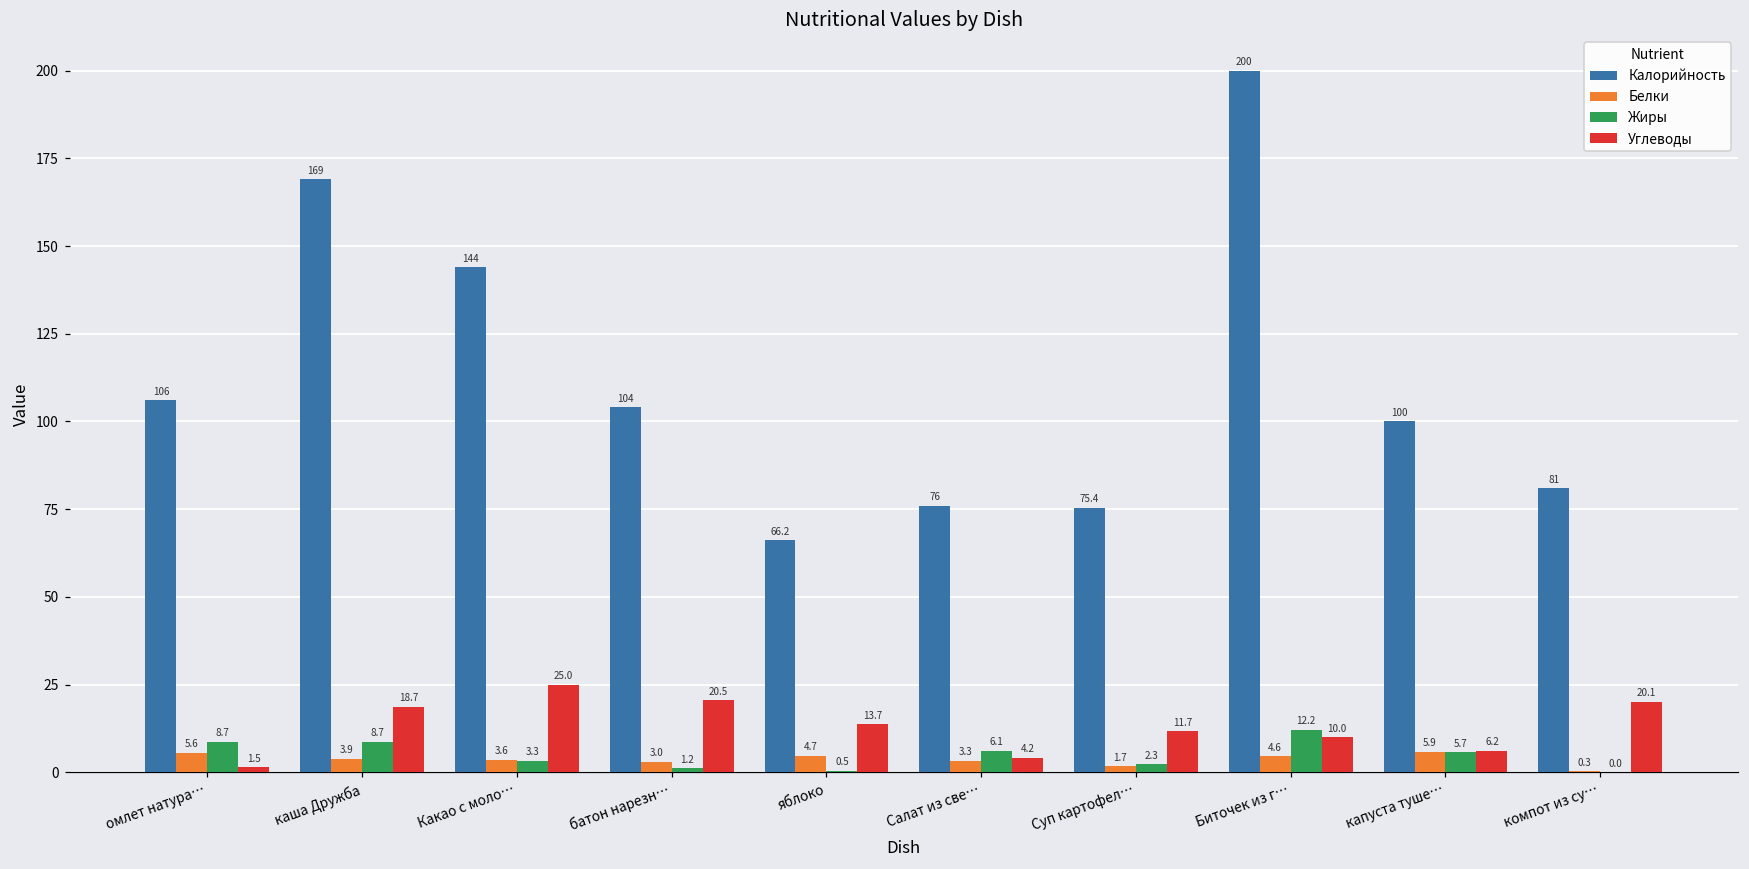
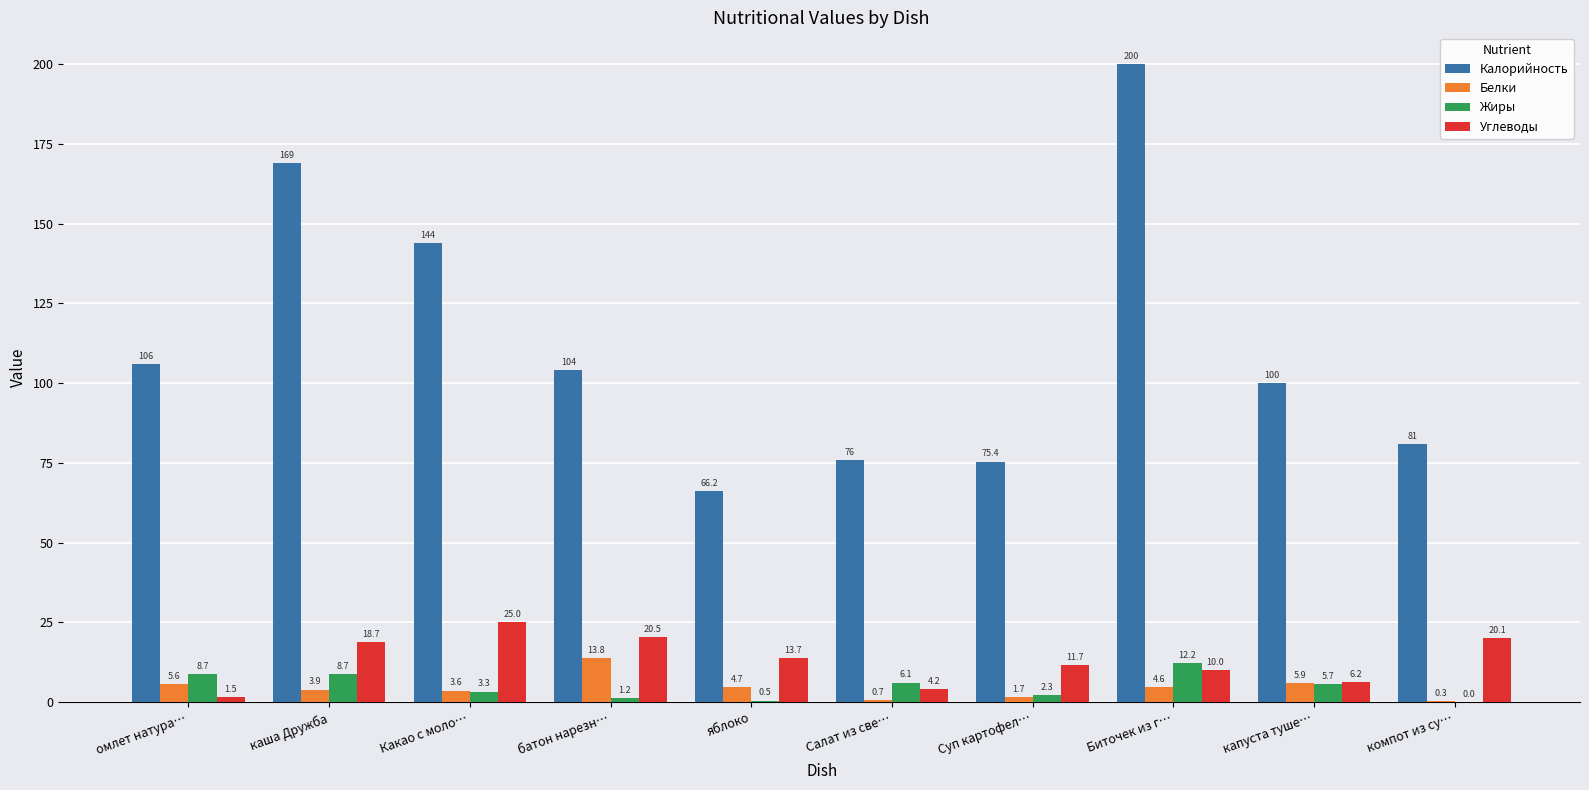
Белки, батон нарезн…: 3.0 -> 13.8
Белки, Салат из све…: 3.3 -> 0.7
